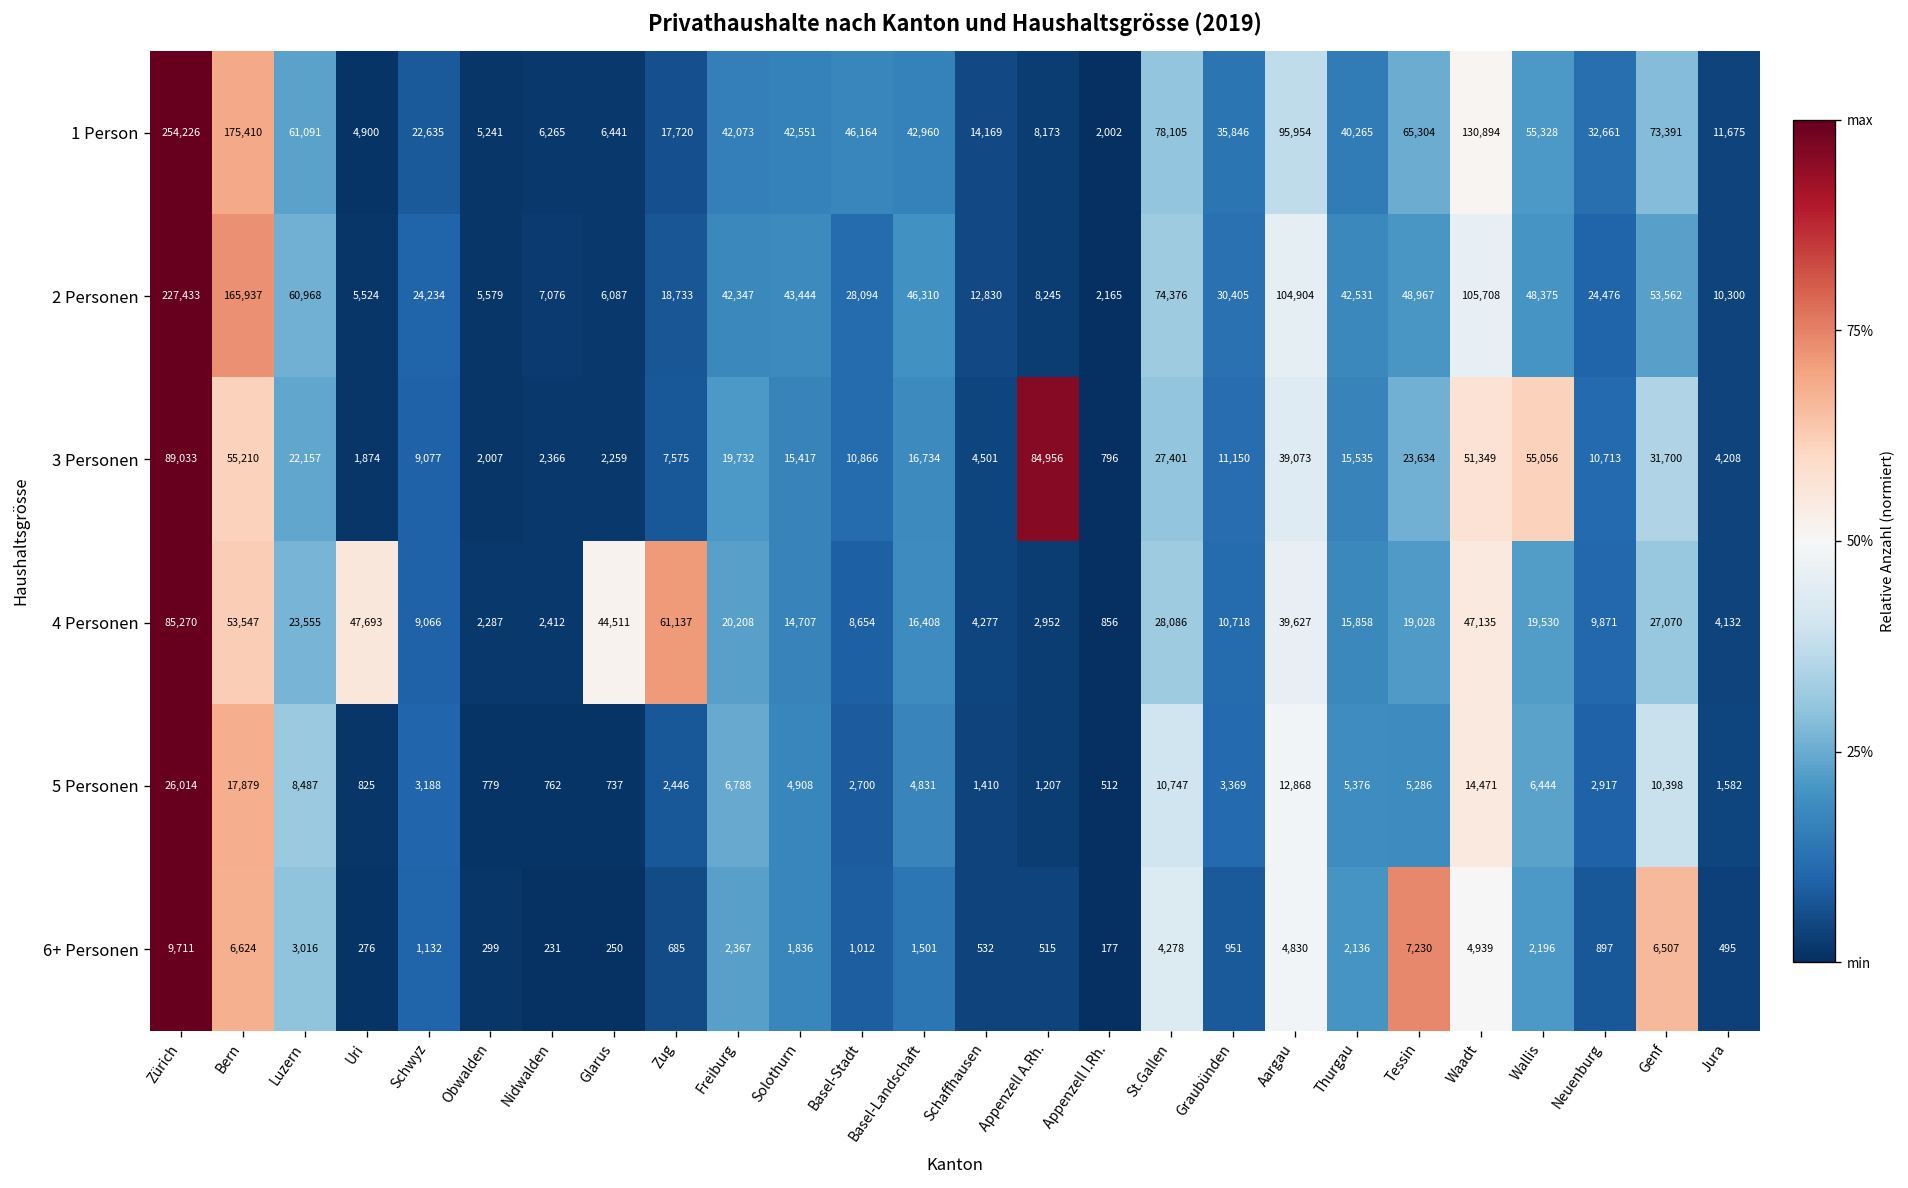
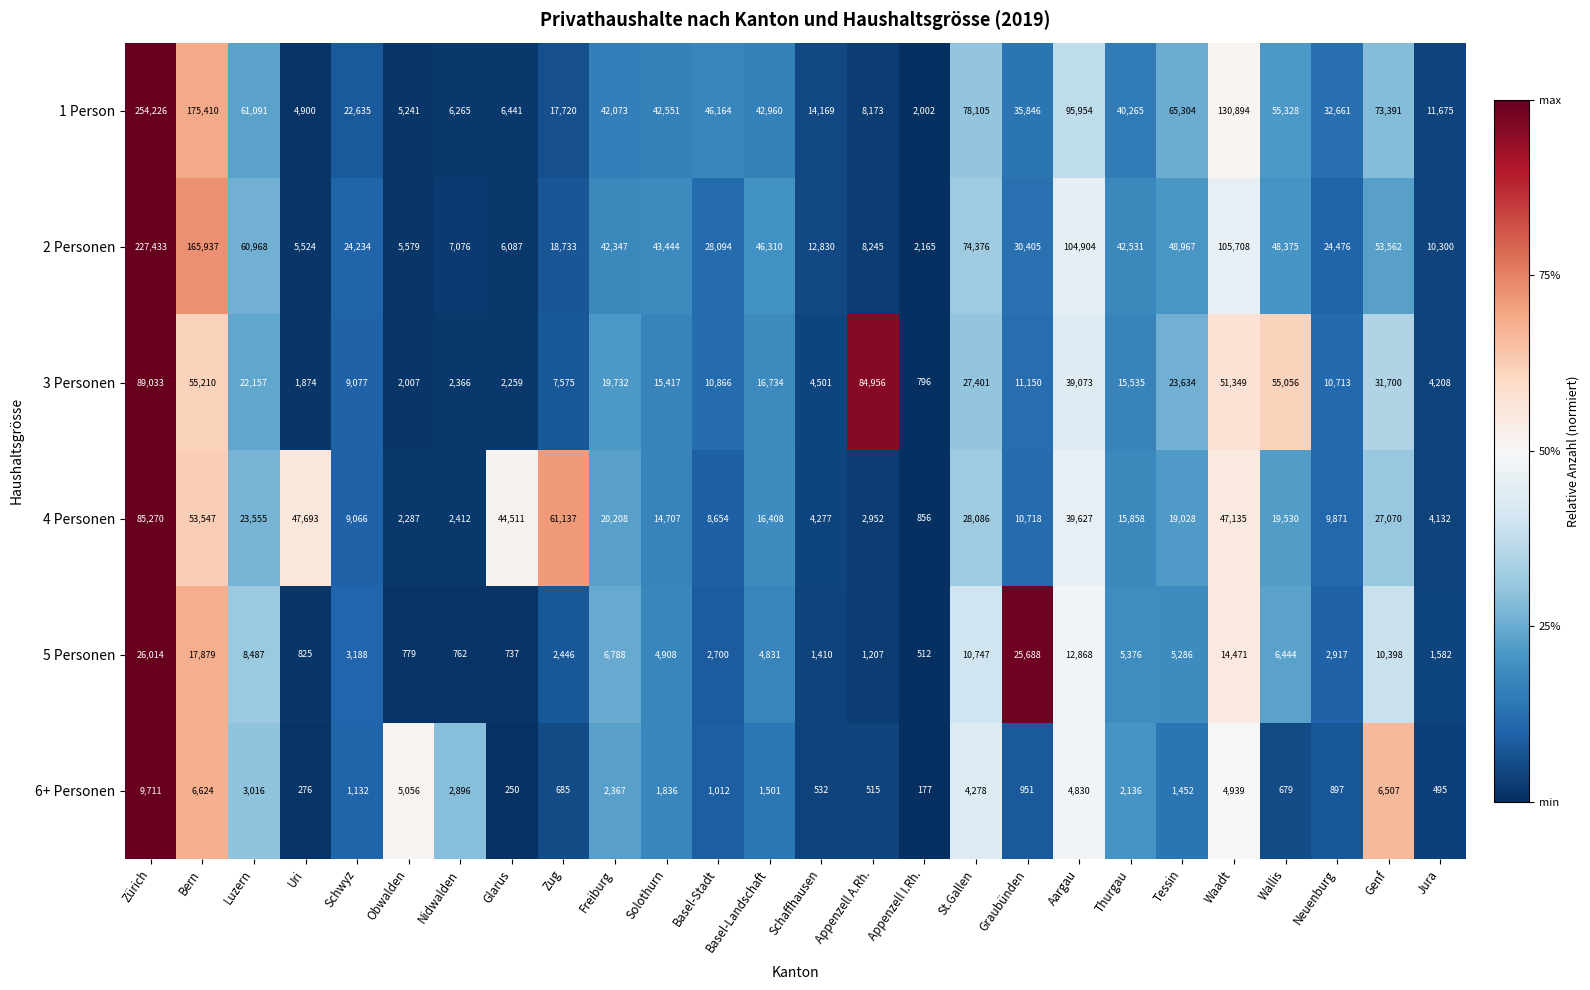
5 Personen, Graubünden: 3,369 -> 25,688
6+ Personen, Obwalden: 299 -> 5,056
6+ Personen, Nidwalden: 231 -> 2,896
6+ Personen, Tessin: 7,230 -> 1,452
6+ Personen, Wallis: 2,196 -> 679
